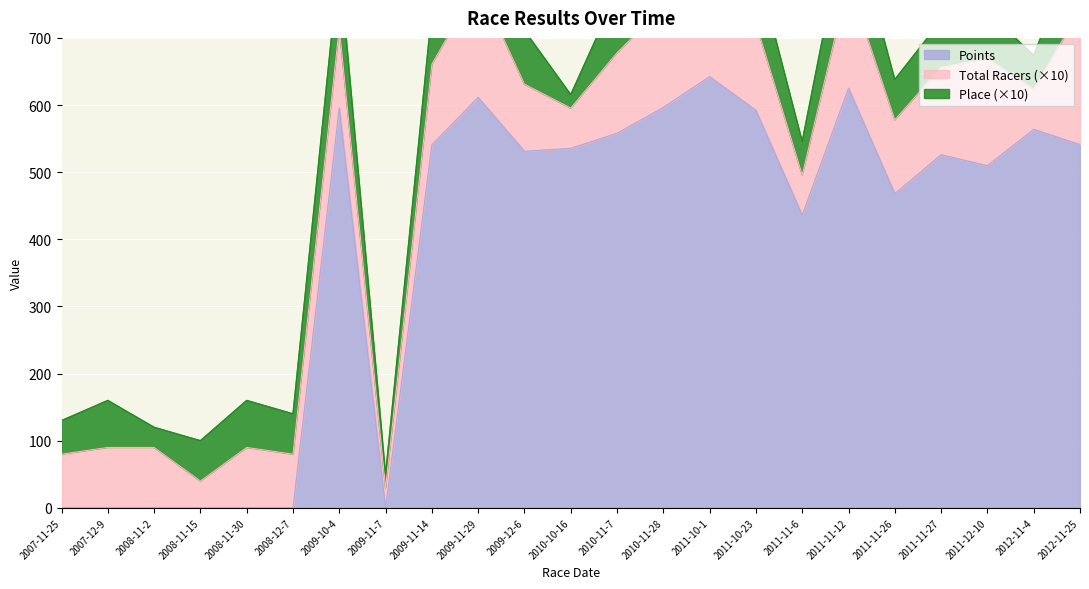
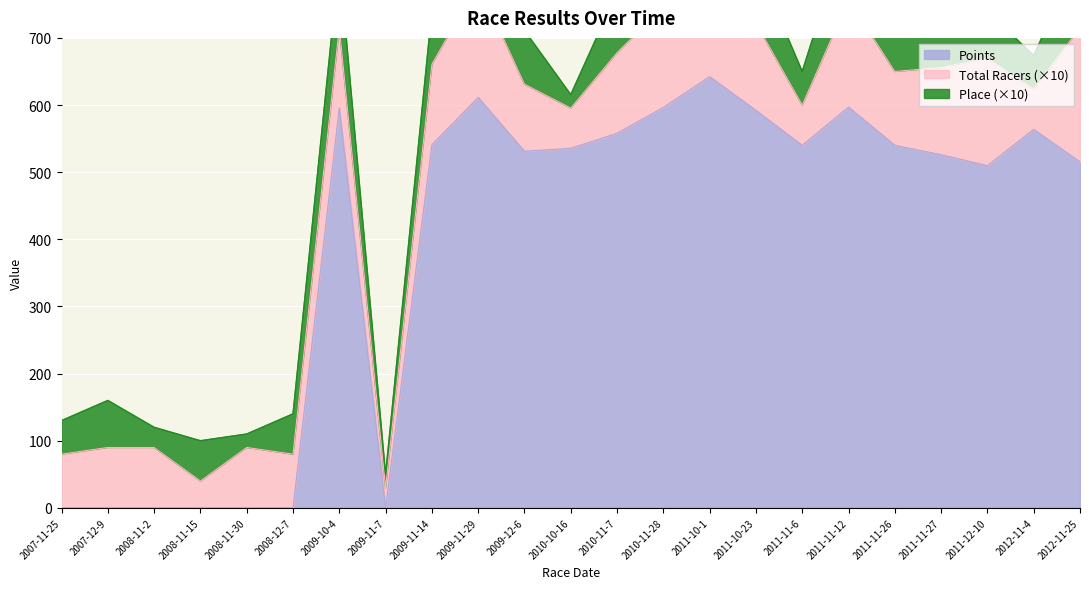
Place (×10), 2008-11-30: 70 -> 20
Points, 2011-11-6: 440 -> 540
Points, 2011-11-12: 630 -> 600
Points, 2011-11-26: 470 -> 540
Points, 2012-11-25: 540 -> 520
